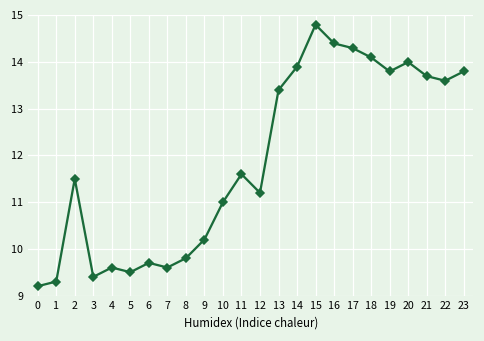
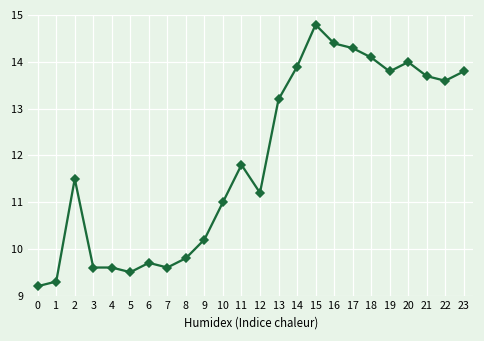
3: 9.4 -> 9.6
11: 11.6 -> 11.8
13: 13.4 -> 13.2
